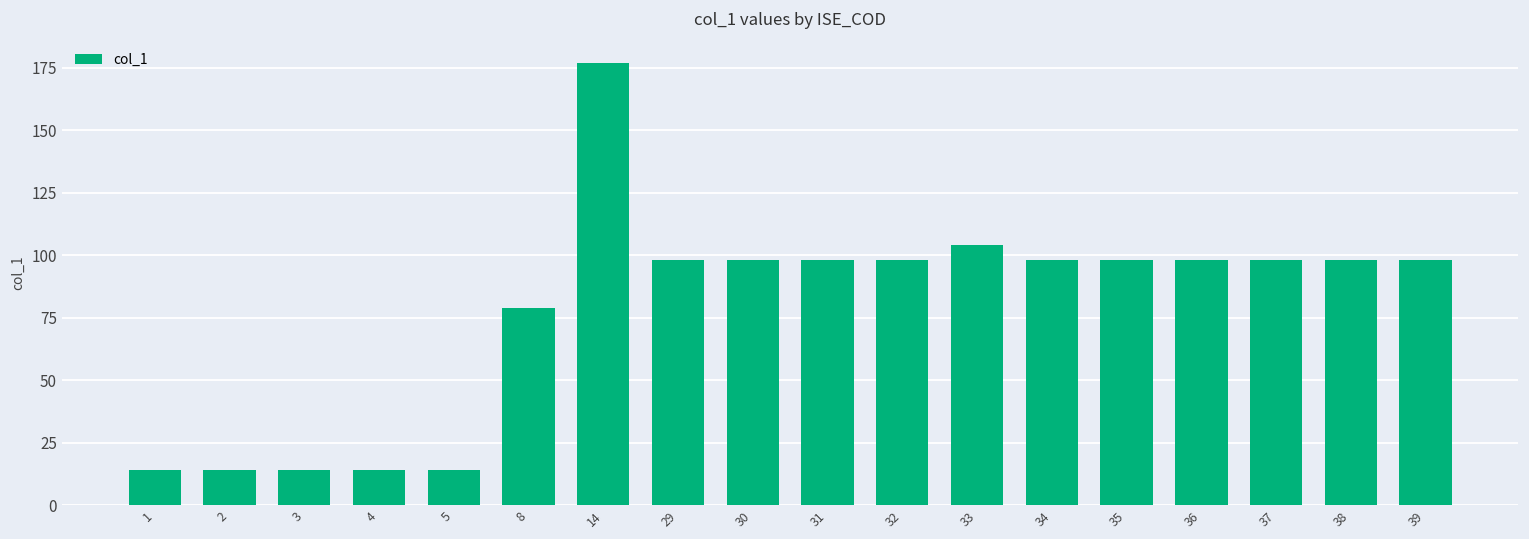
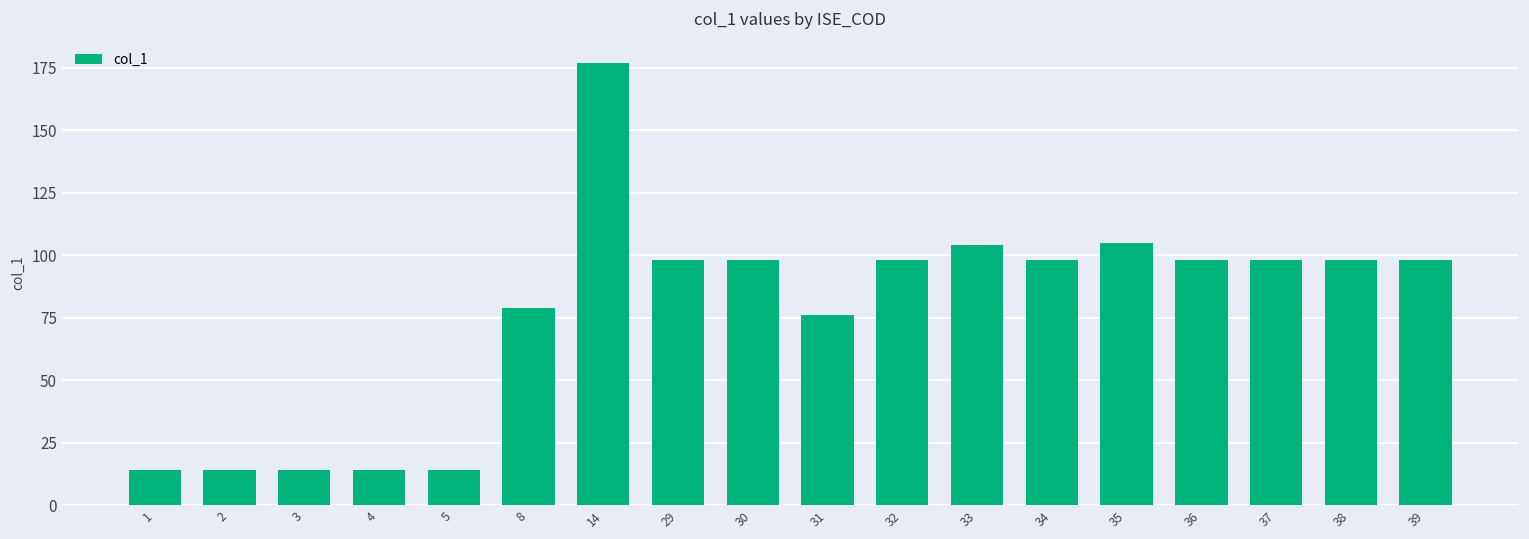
31: 98 -> 76
35: 98 -> 105
